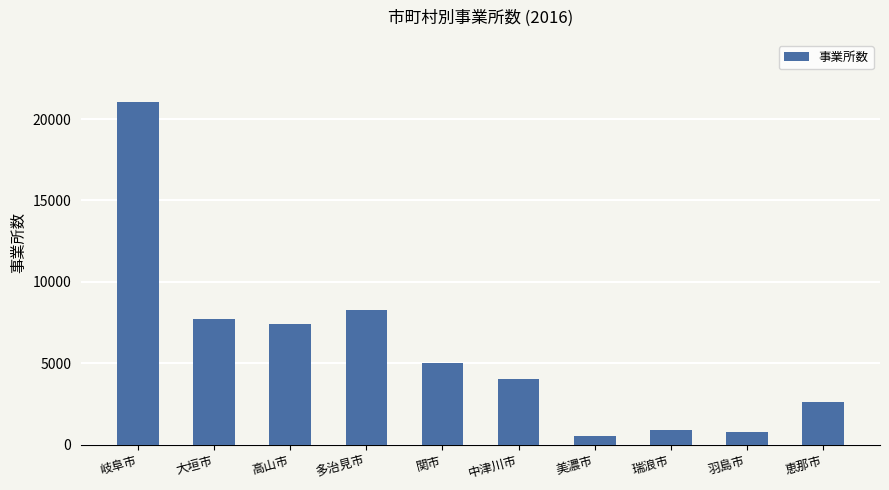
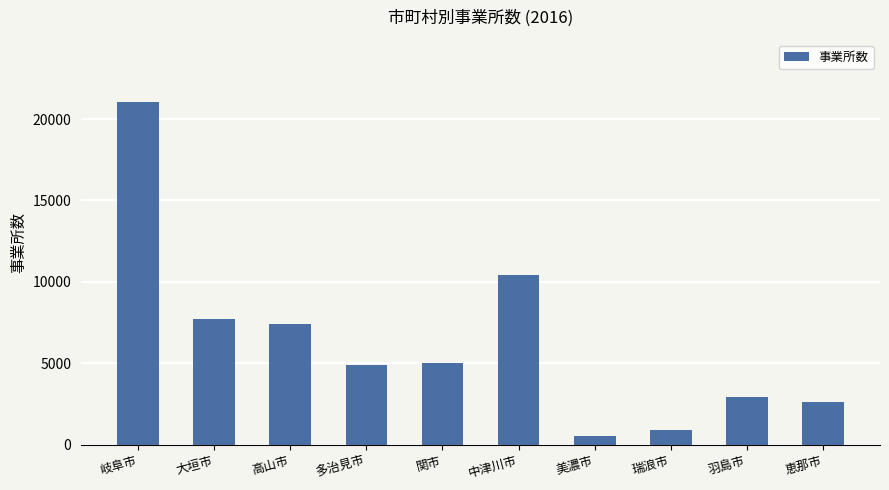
多治見市: 8200 -> 4900
中津川市: 4000 -> 10400
羽島市: 800 -> 2900
